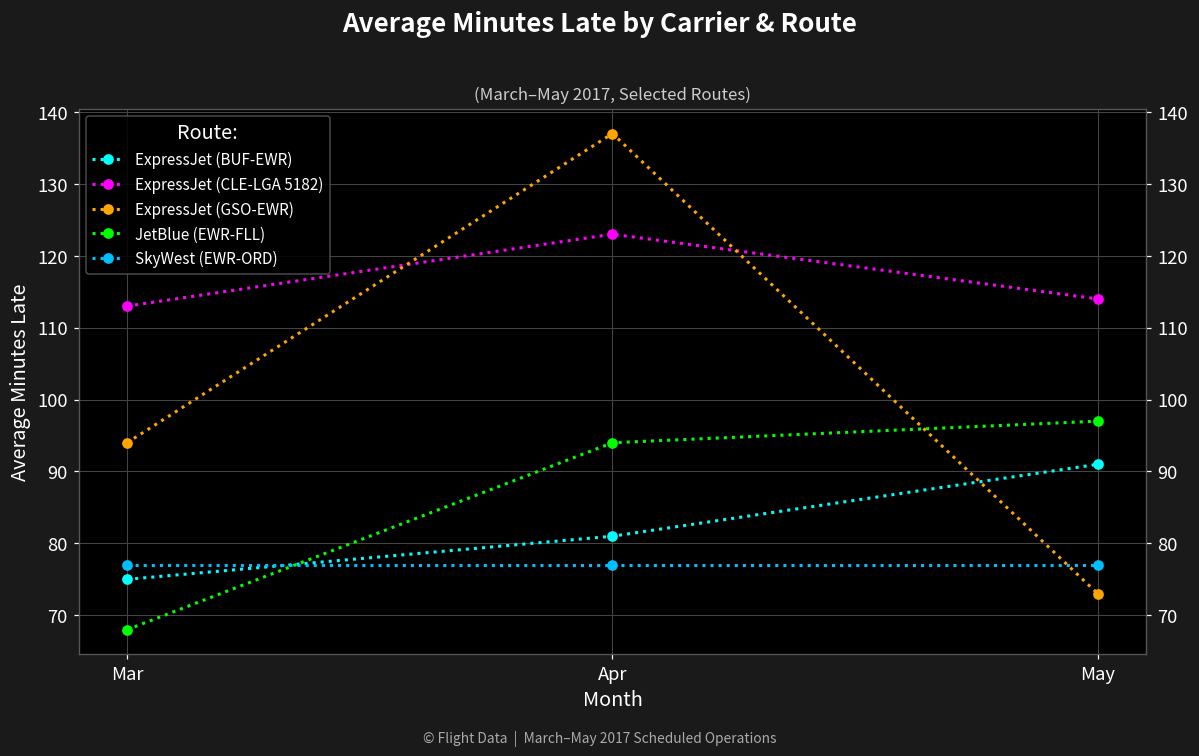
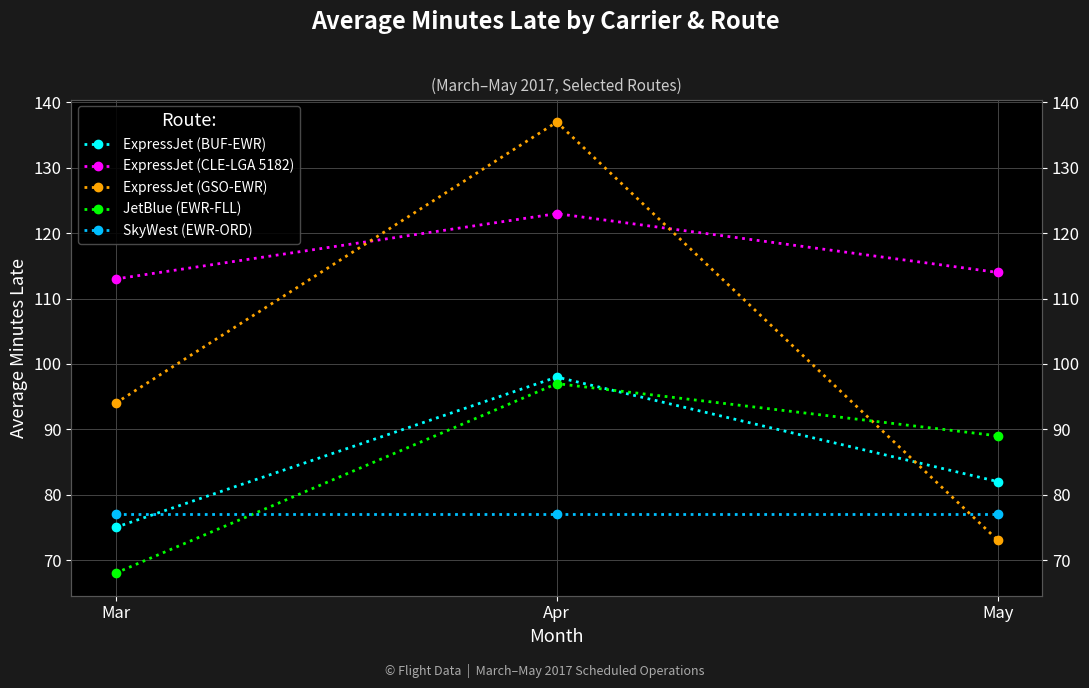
ExpressJet (BUF-EWR), Apr: 81 -> 98
JetBlue (EWR-FLL), Apr: 94 -> 97
ExpressJet (BUF-EWR), May: 91 -> 82
JetBlue (EWR-FLL), May: 97 -> 89
